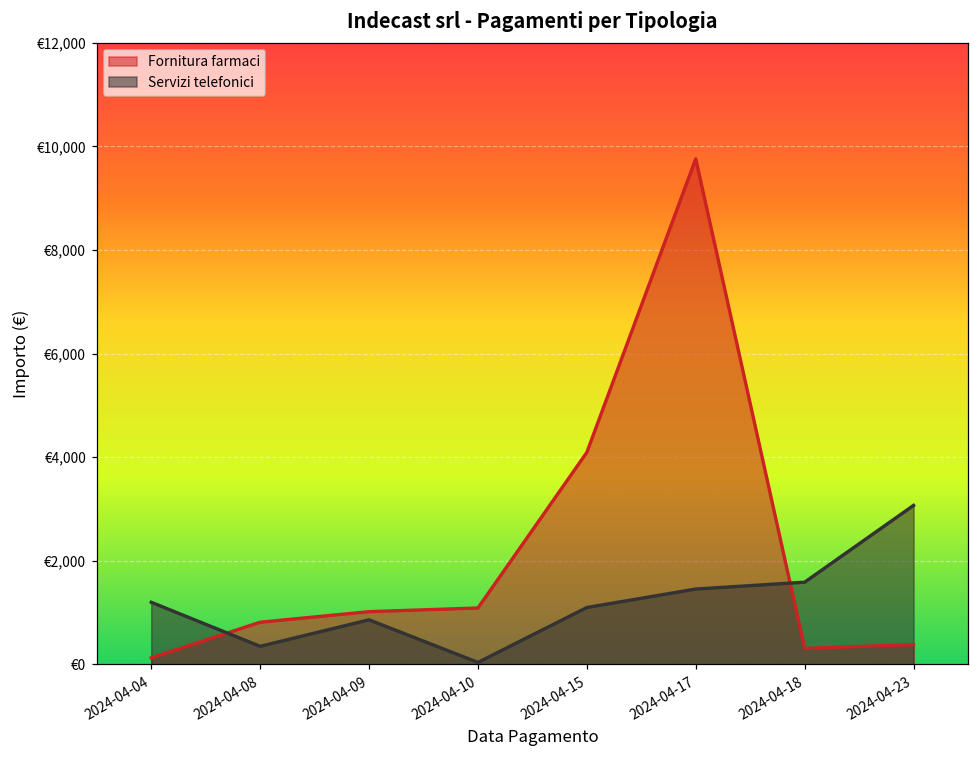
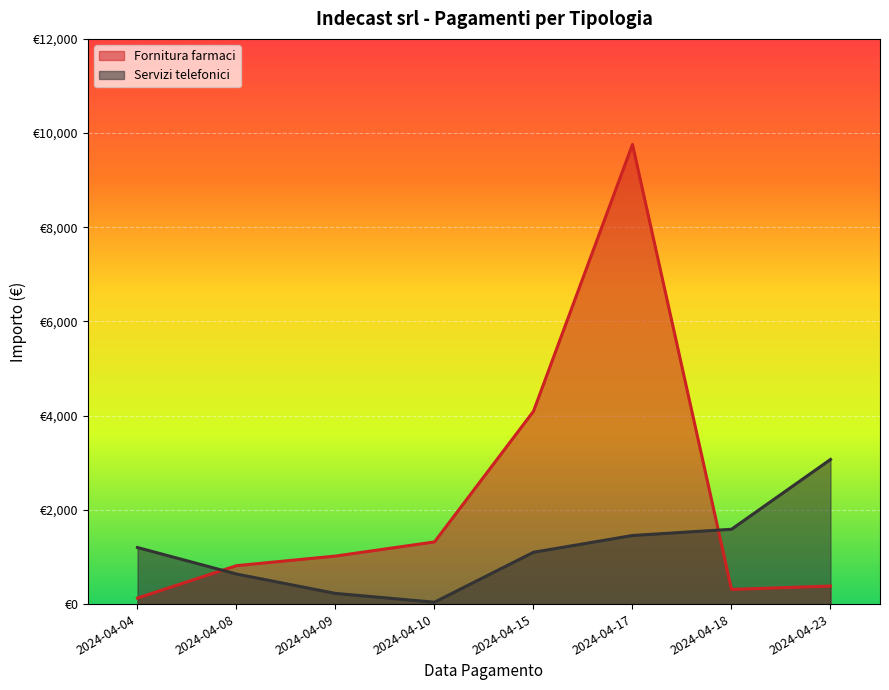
Servizi telefonici, 2024-04-08: €400 -> €600
Servizi telefonici, 2024-04-09: €900 -> €200
Fornitura farmaci, 2024-04-10: €1,100 -> €1,300
